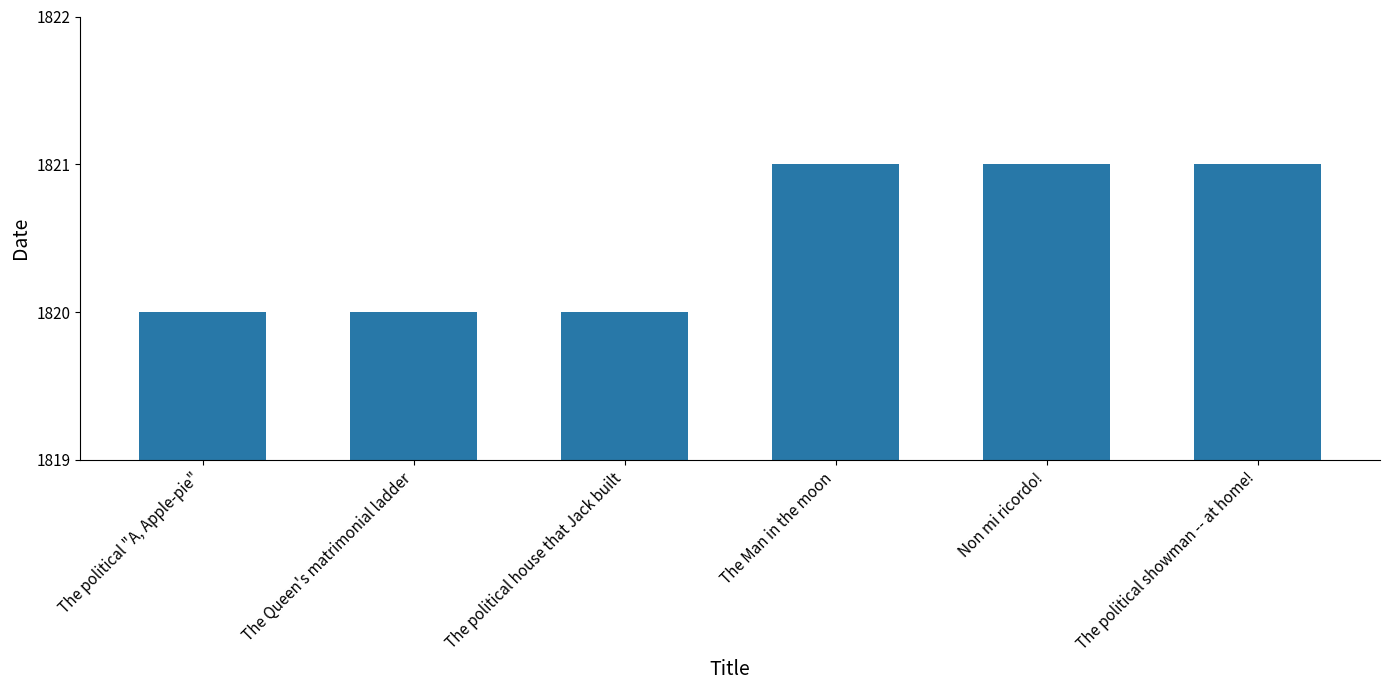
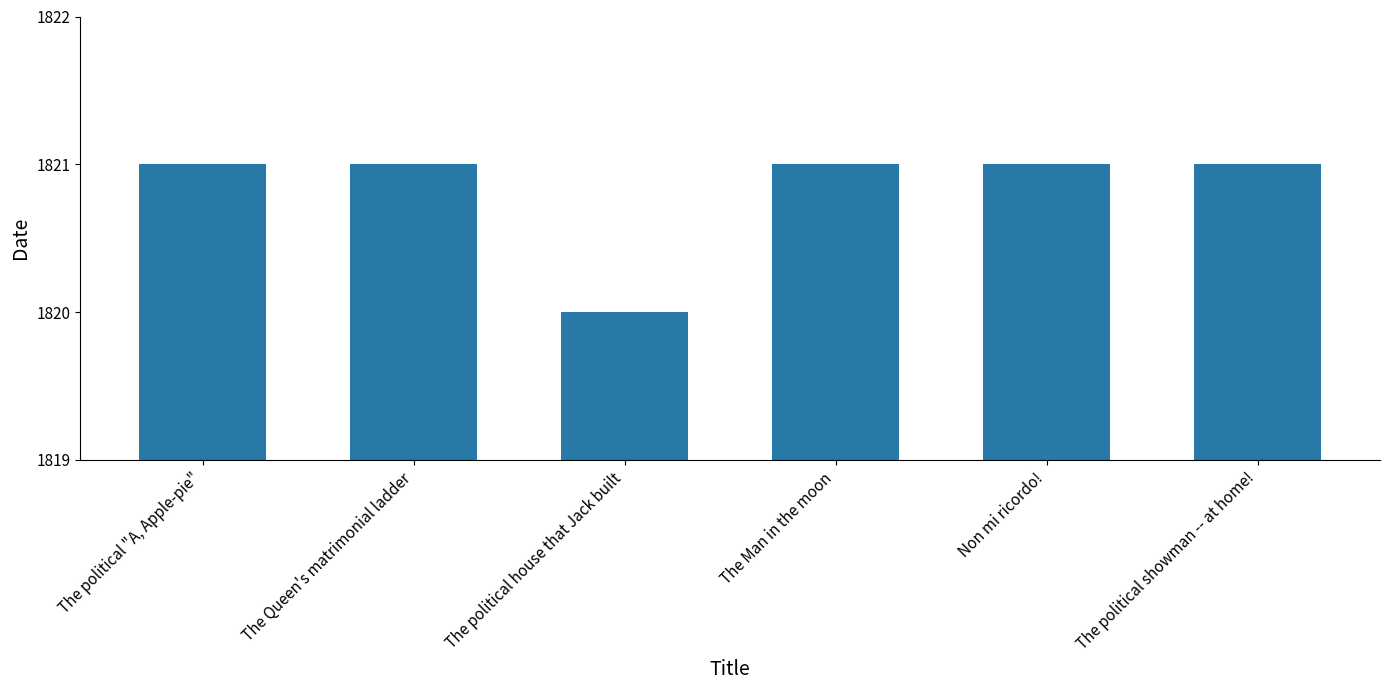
The political "A, Apple-pie": 1820 -> 1821
The Queen's matrimonial ladder: 1820 -> 1821
